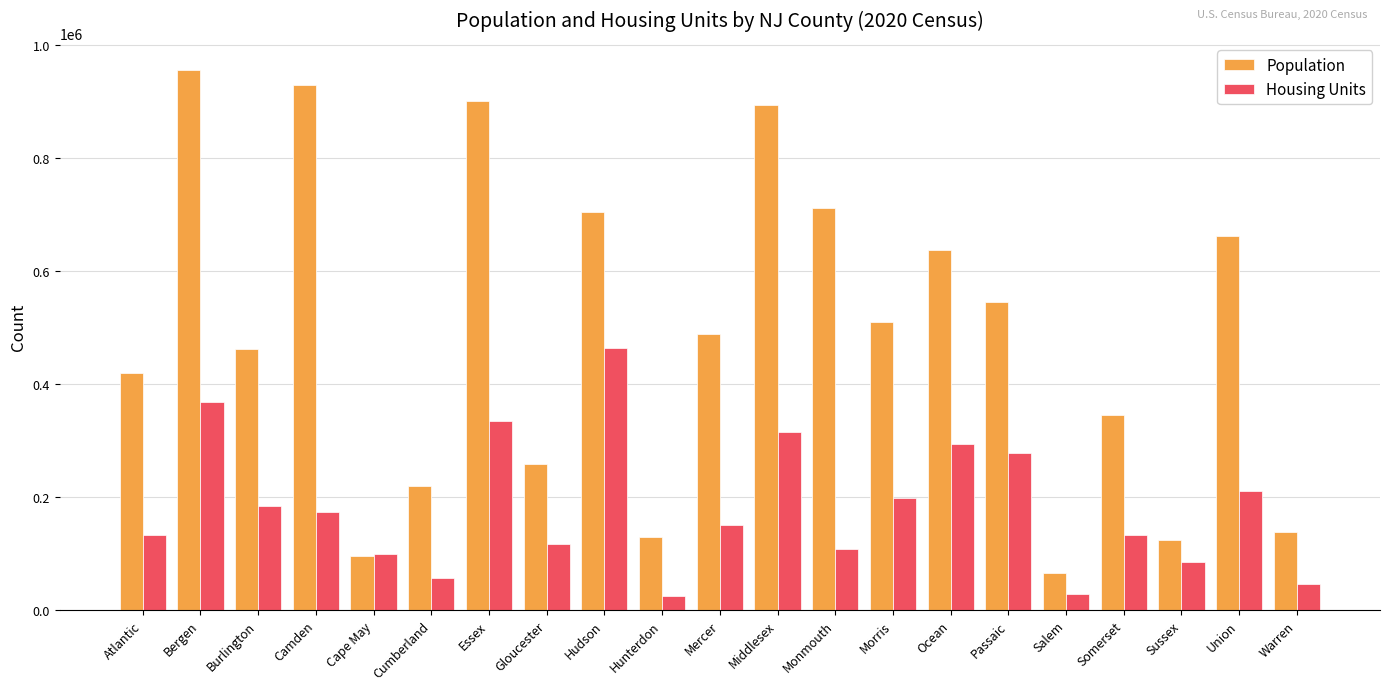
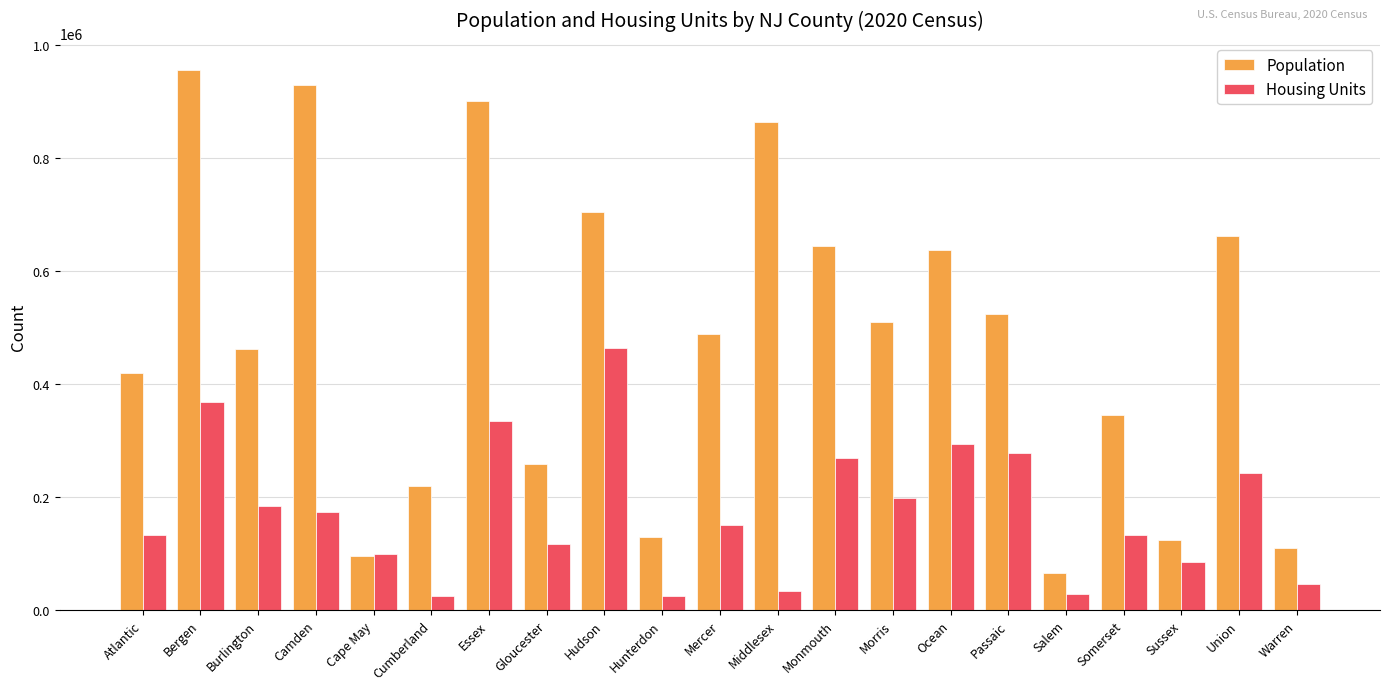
Housing Units, Cumberland: 60000 -> 20000
Population, Middlesex: 890000 -> 860000
Housing Units, Middlesex: 320000 -> 30000
Population, Monmouth: 710000 -> 640000
Housing Units, Monmouth: 110000 -> 270000
Population, Passaic: 540000 -> 520000
Housing Units, Union: 210000 -> 240000
Population, Warren: 140000 -> 110000
